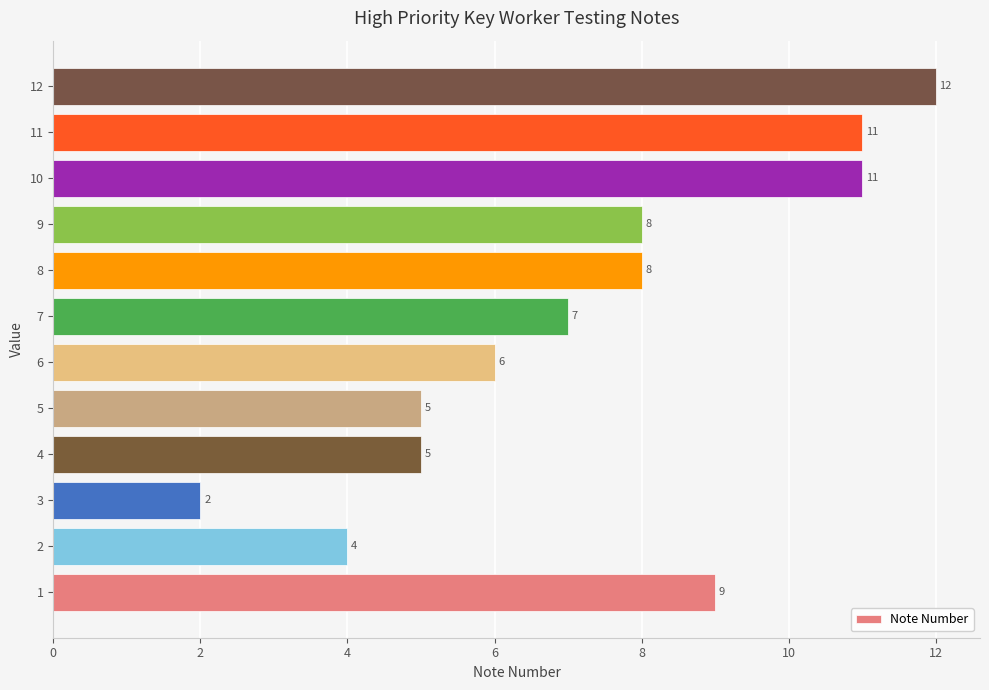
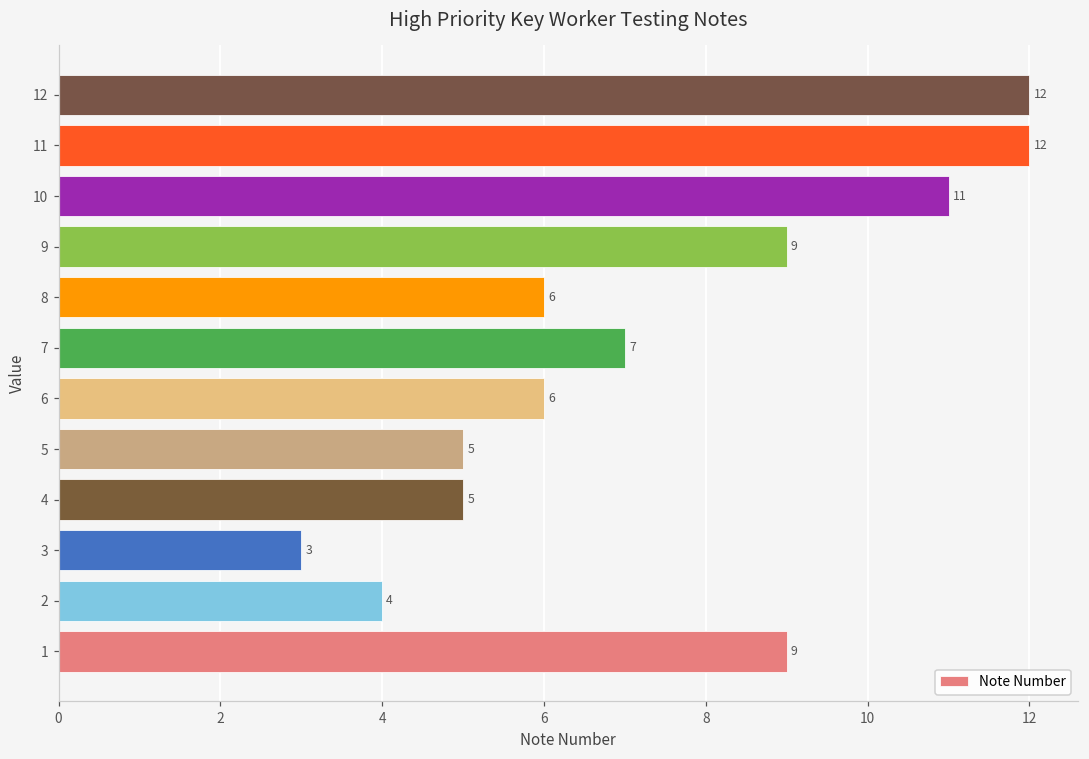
11: 11 -> 12
9: 8 -> 9
8: 8 -> 6
3: 2 -> 3
